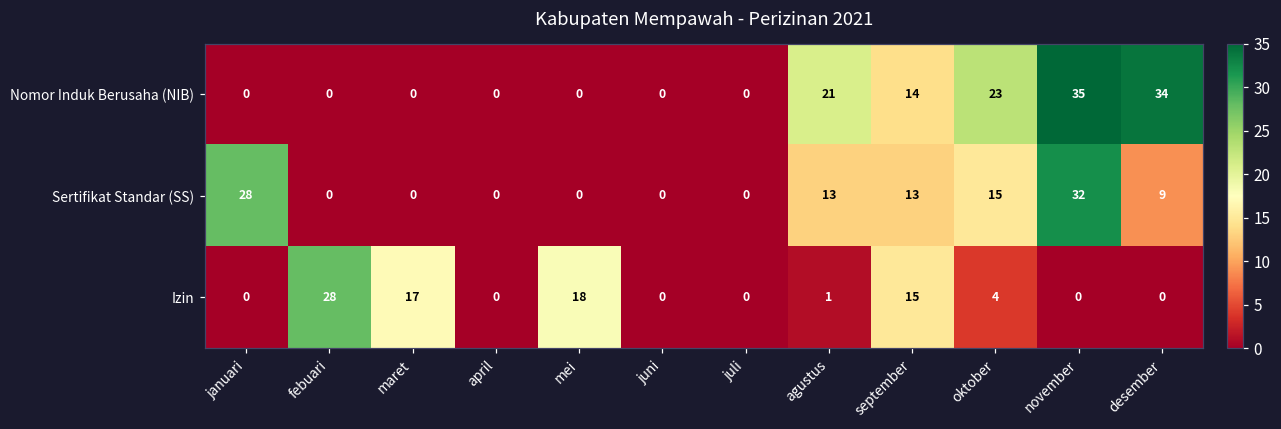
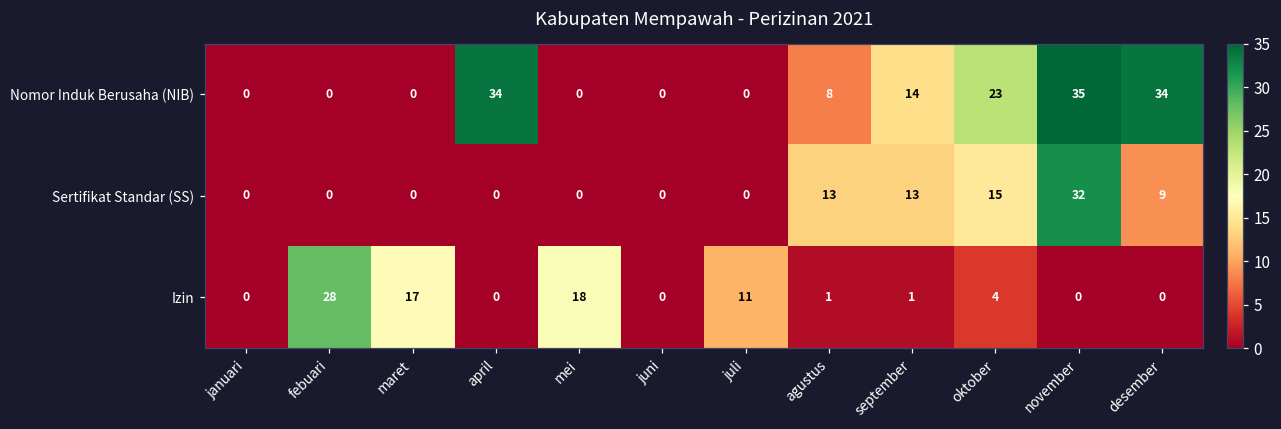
Nomor Induk Berusaha (NIB), april: 0 -> 34
Nomor Induk Berusaha (NIB), agustus: 21 -> 8
Sertifikat Standar (SS), januari: 28 -> 0
Izin, juli: 0 -> 11
Izin, september: 15 -> 1
